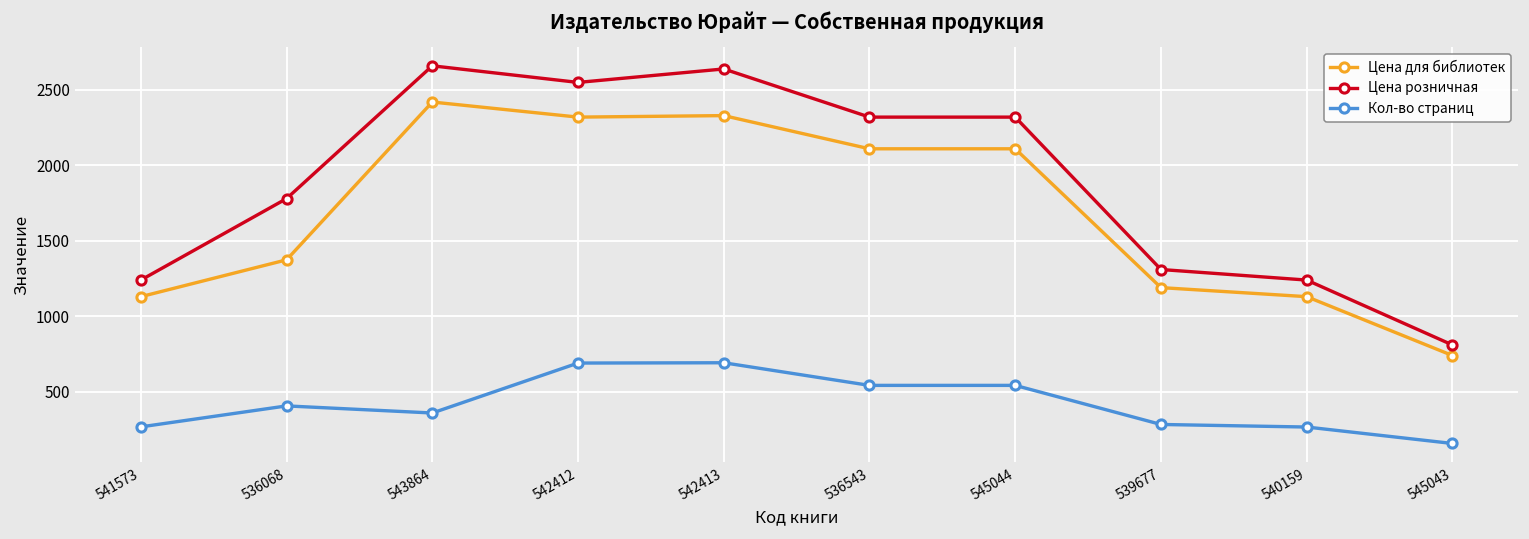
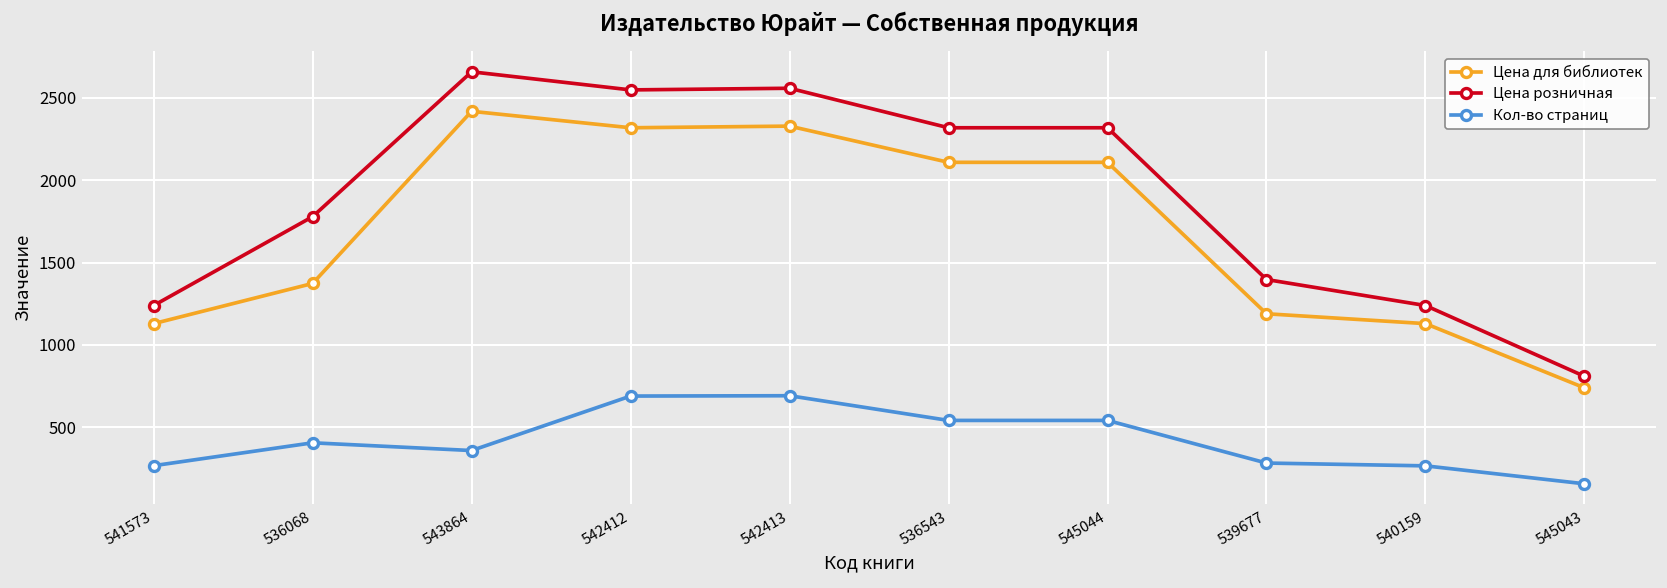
Цена розничная, 542413: 2640 -> 2560
Цена розничная, 539677: 1310 -> 1400
